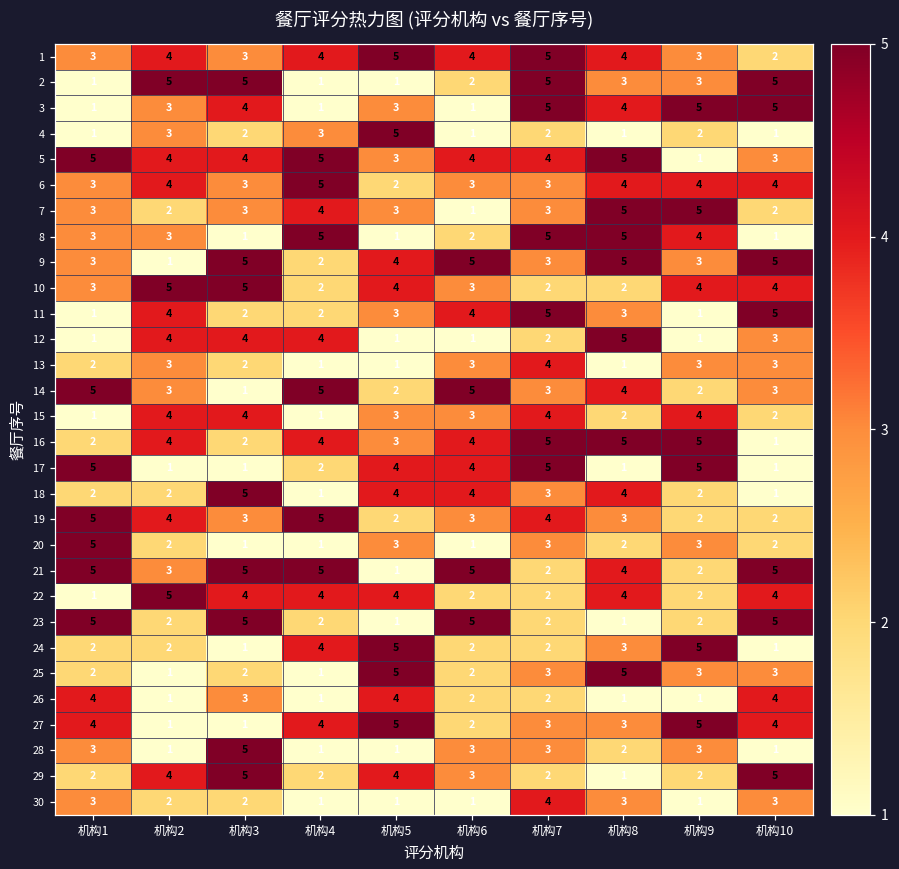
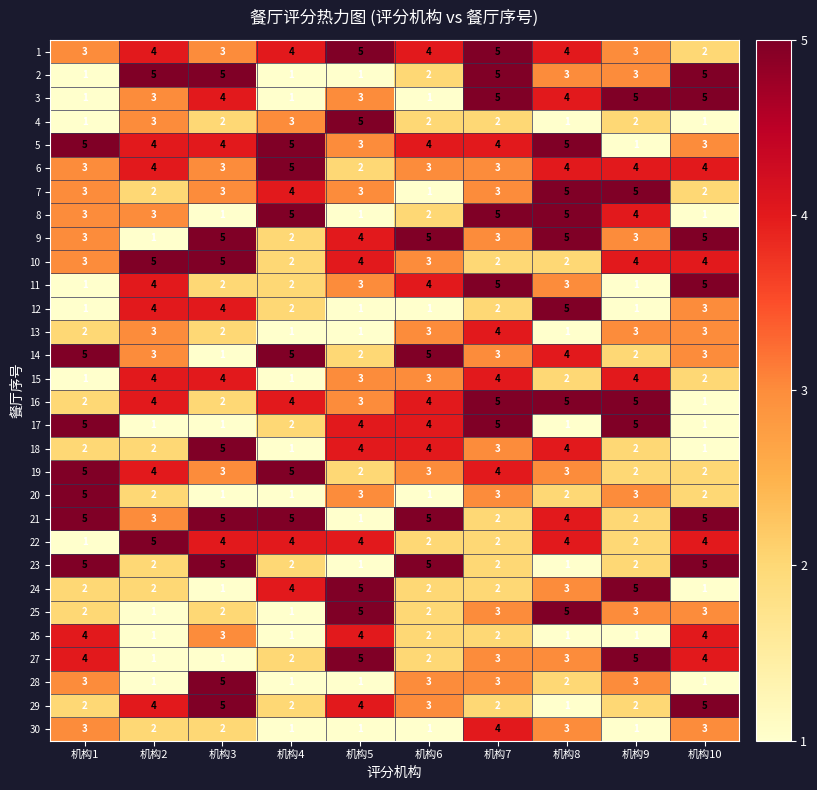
4, 机构6: 1 -> 2
12, 机构4: 4 -> 2
27, 机构4: 4 -> 2
